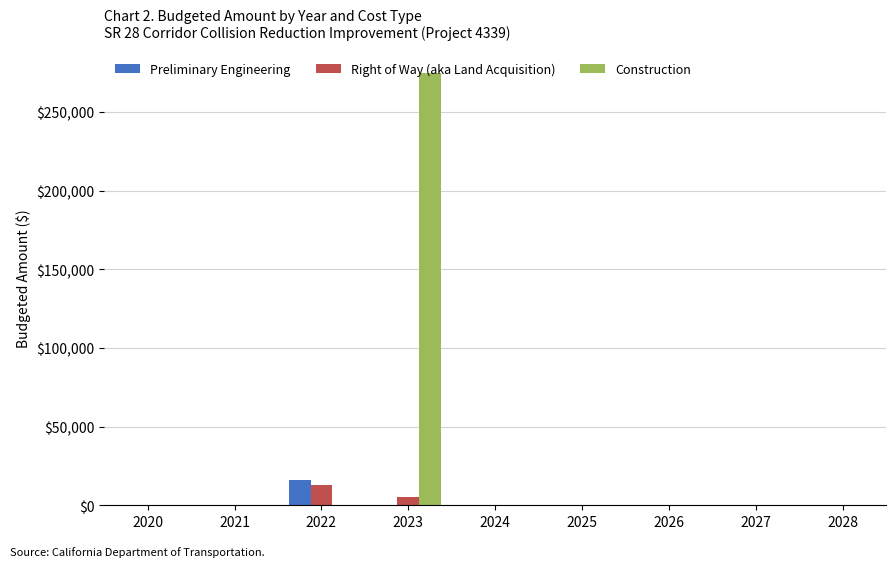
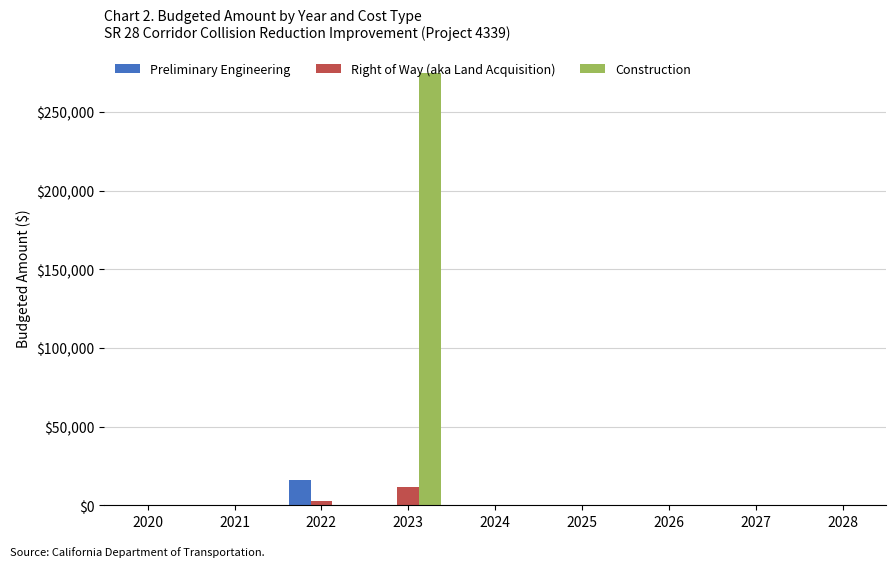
Right of Way (aka Land Acquisition), 2022: $13,000 -> $3,000
Right of Way (aka Land Acquisition), 2023: $5,000 -> $12,000
